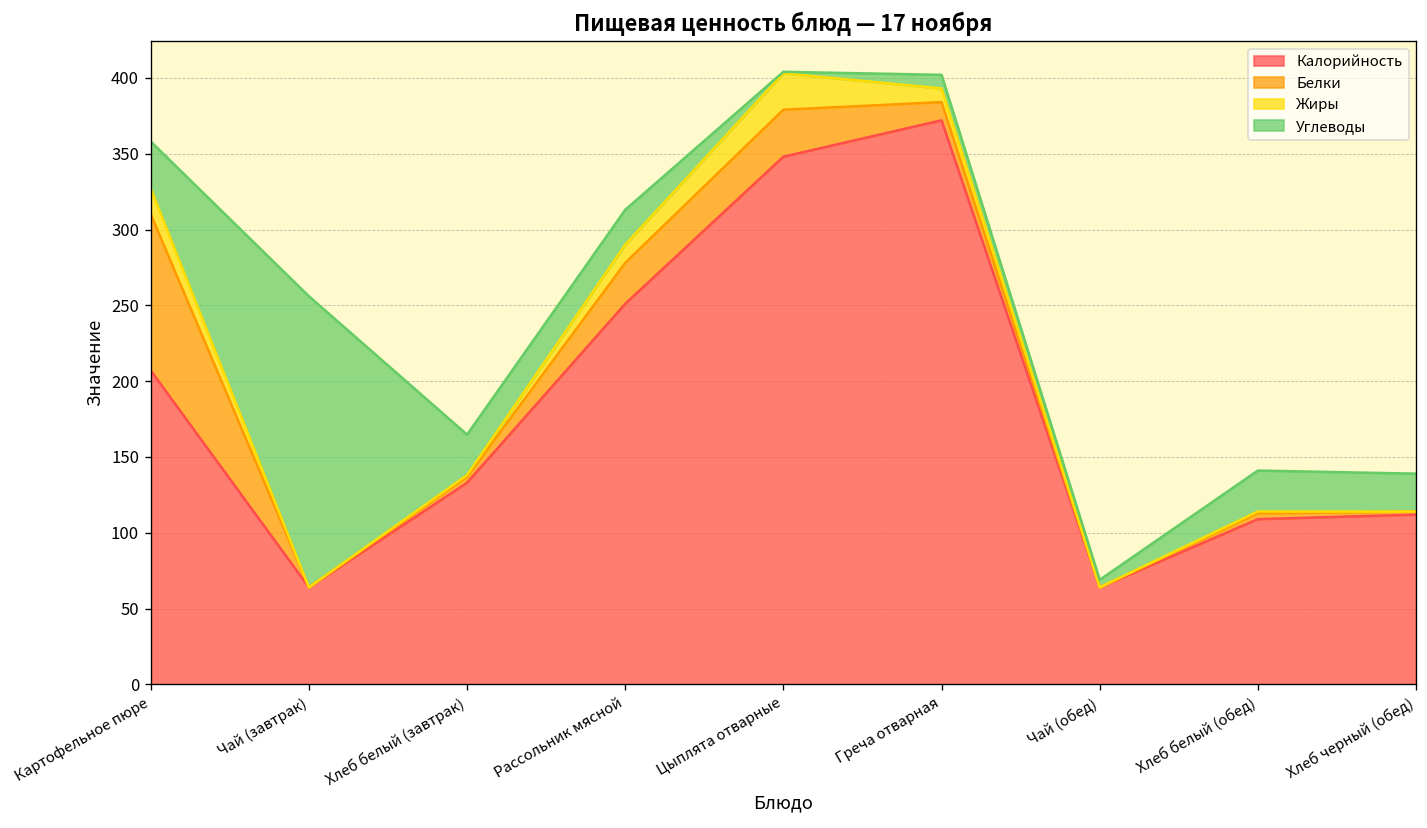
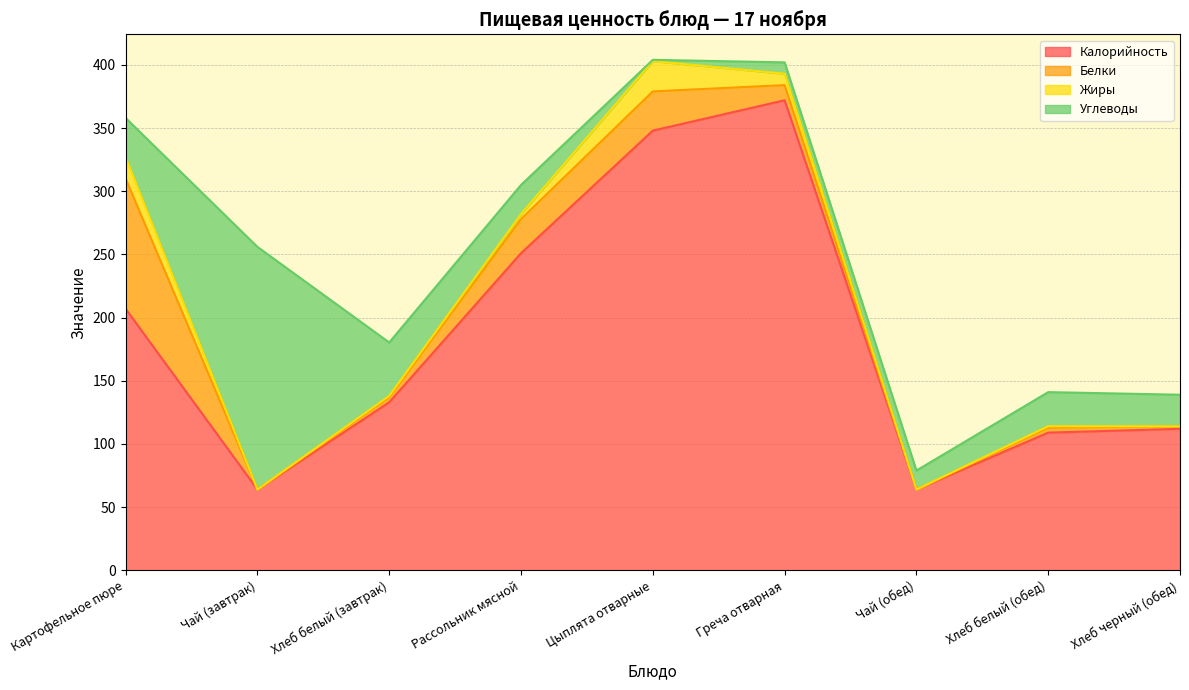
Углеводы, Хлеб белый (завтрак): 27 -> 42
Жиры, Рассольник мясной: 12 -> 4
Углеводы, Чай (обед): 5 -> 15
